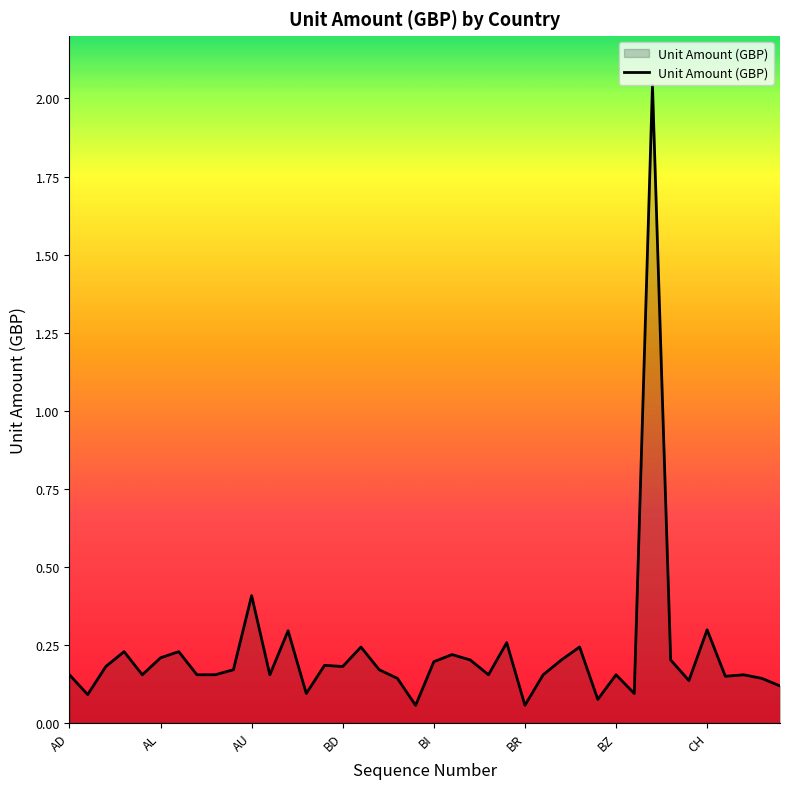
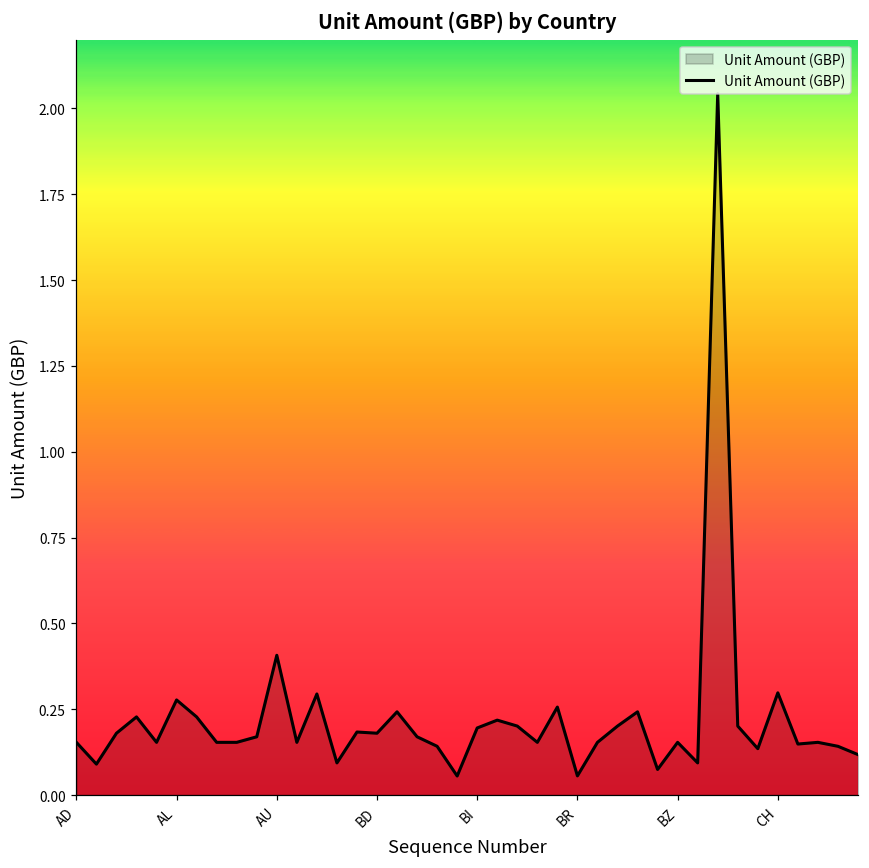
AL: 0.21 -> 0.28
